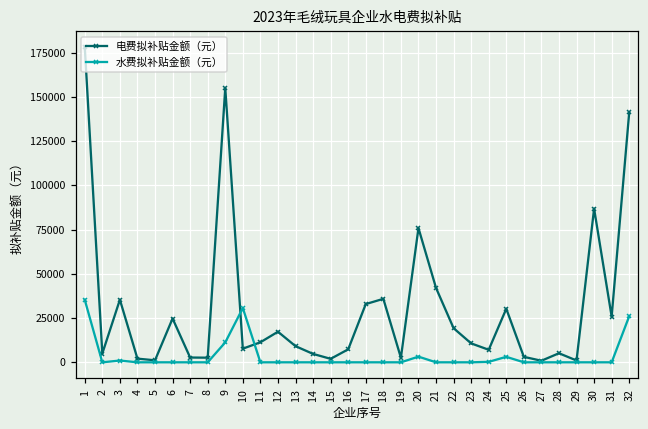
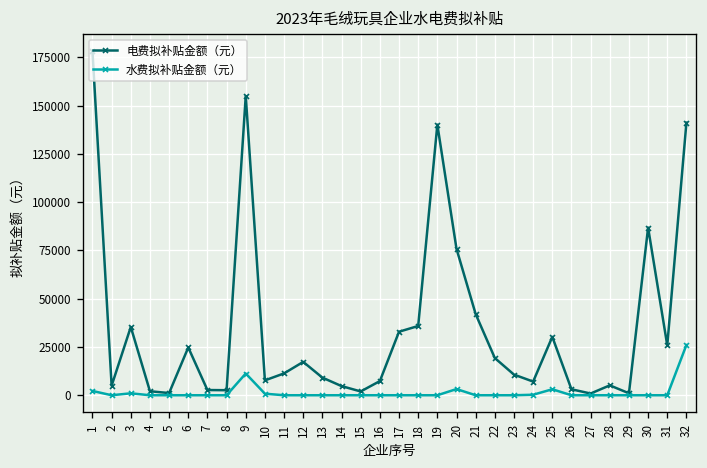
水费拟补贴金额（元）, 1: 35000 -> 2000
水费拟补贴金额（元）, 10: 31000 -> 1000
电费拟补贴金额（元）, 19: 3000 -> 140000
